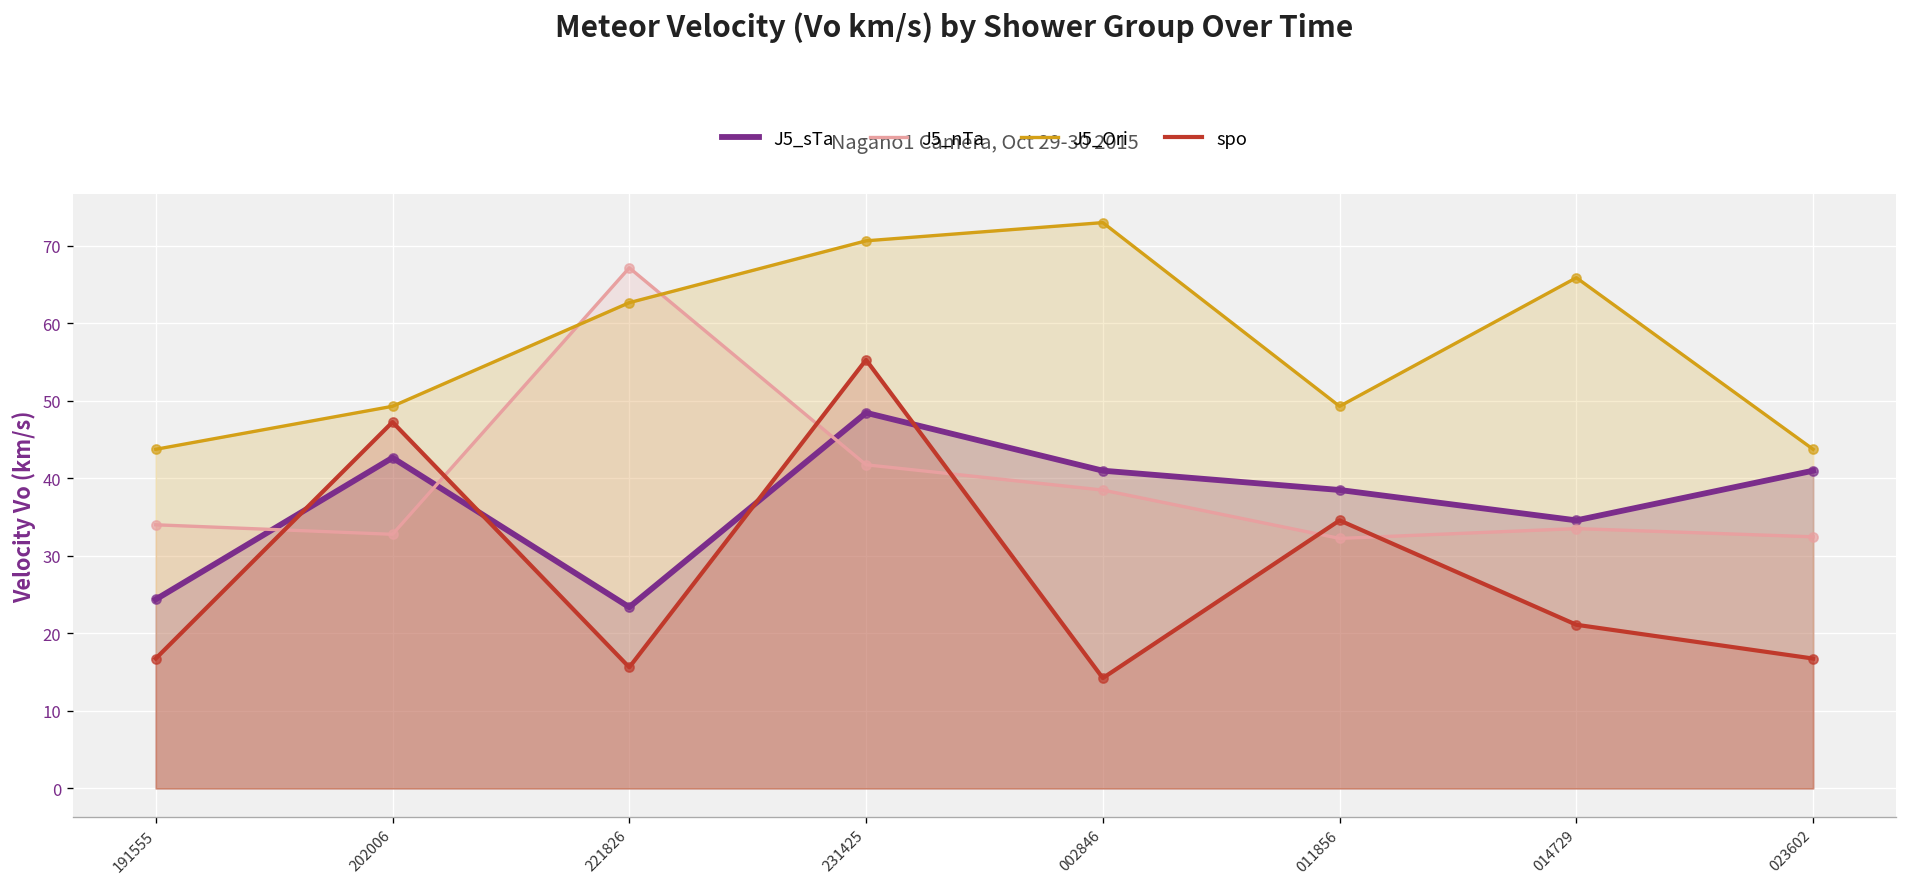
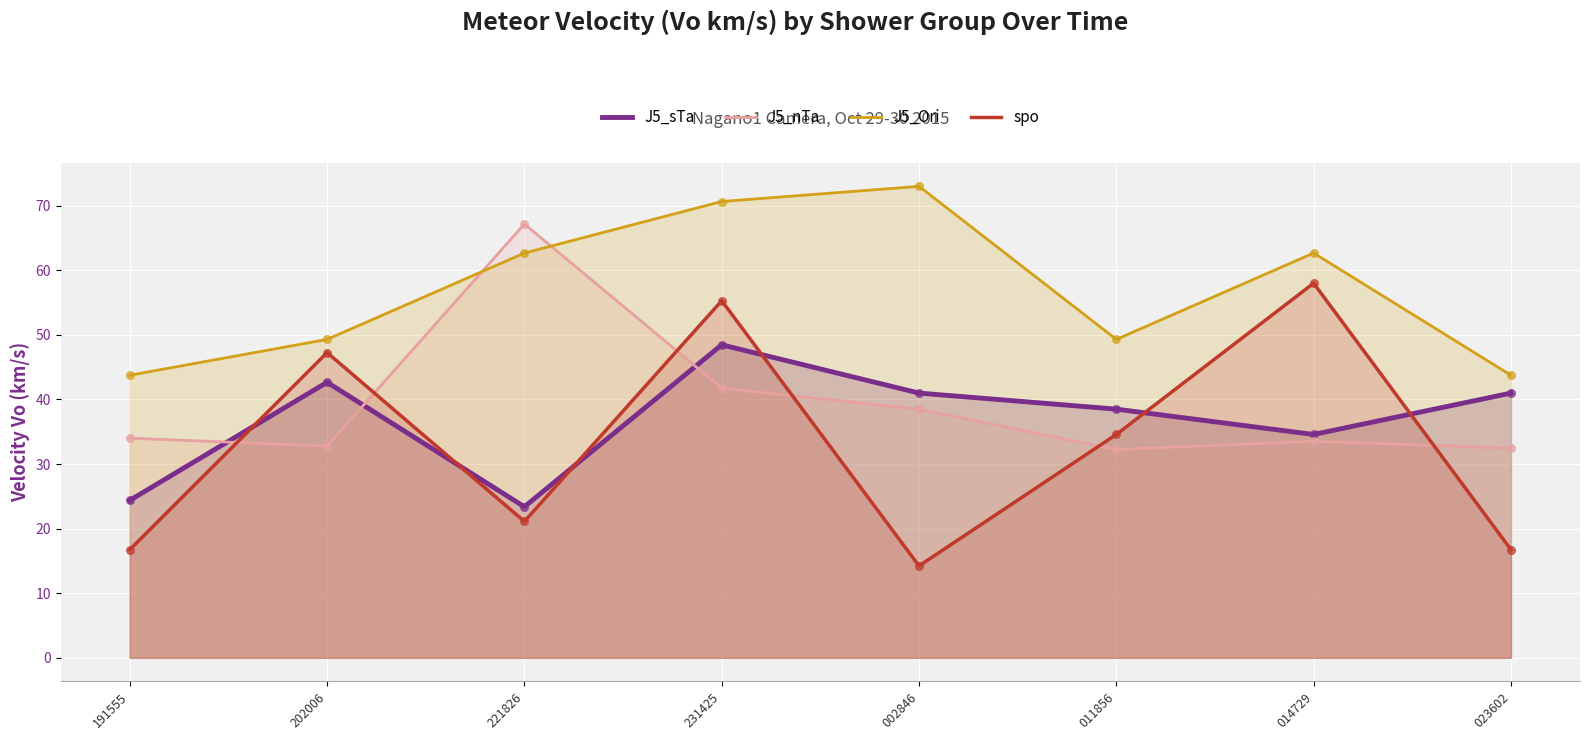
spo, 221826: 16 -> 21
J5_Ori, 014729: 66 -> 63
spo, 014729: 21 -> 58
